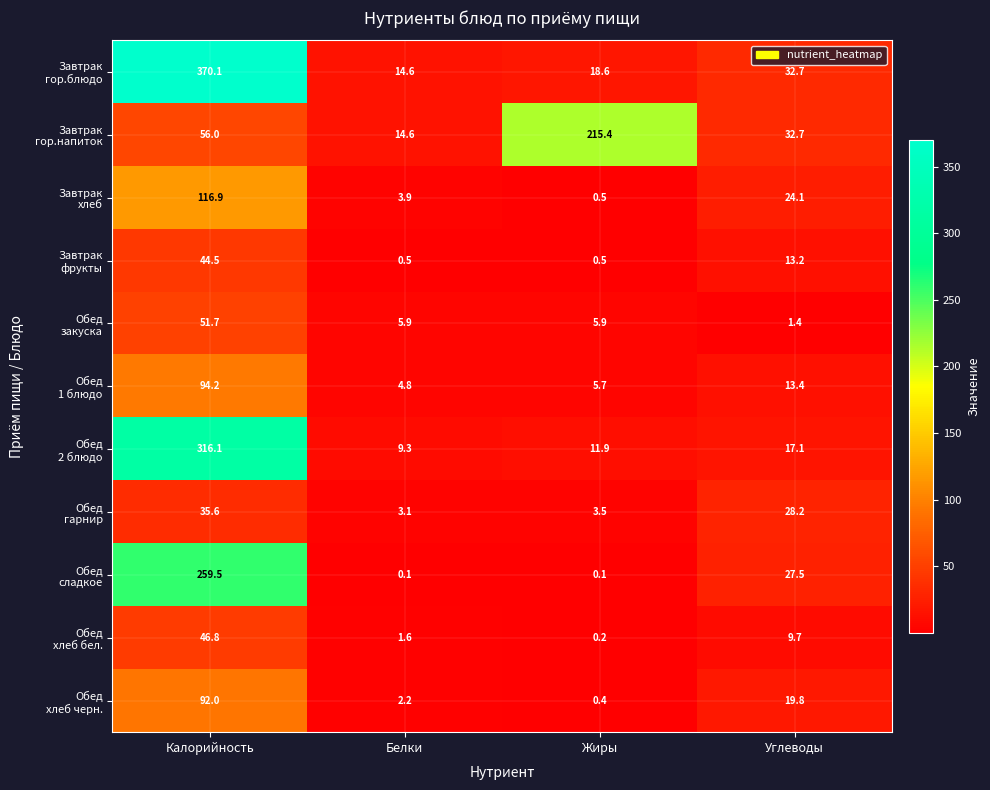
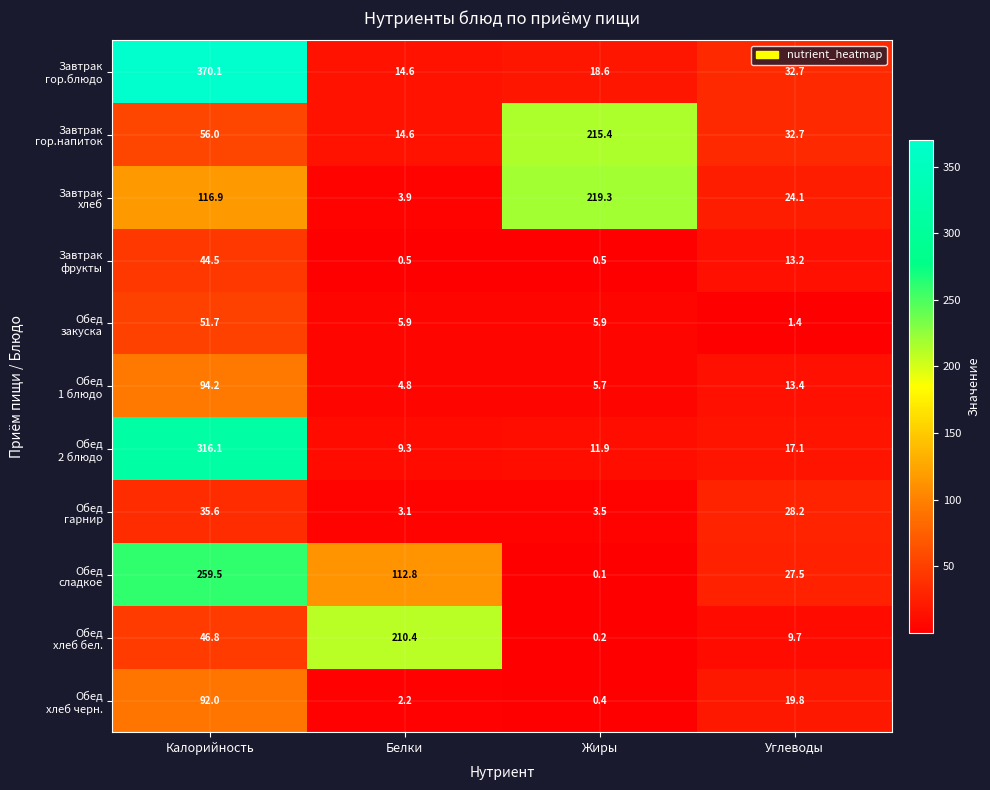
Завтрак хлеб, Жиры: 0.5 -> 219.3
Обед сладкое, Белки: 0.1 -> 112.8
Обед хлеб бел., Белки: 1.6 -> 210.4
